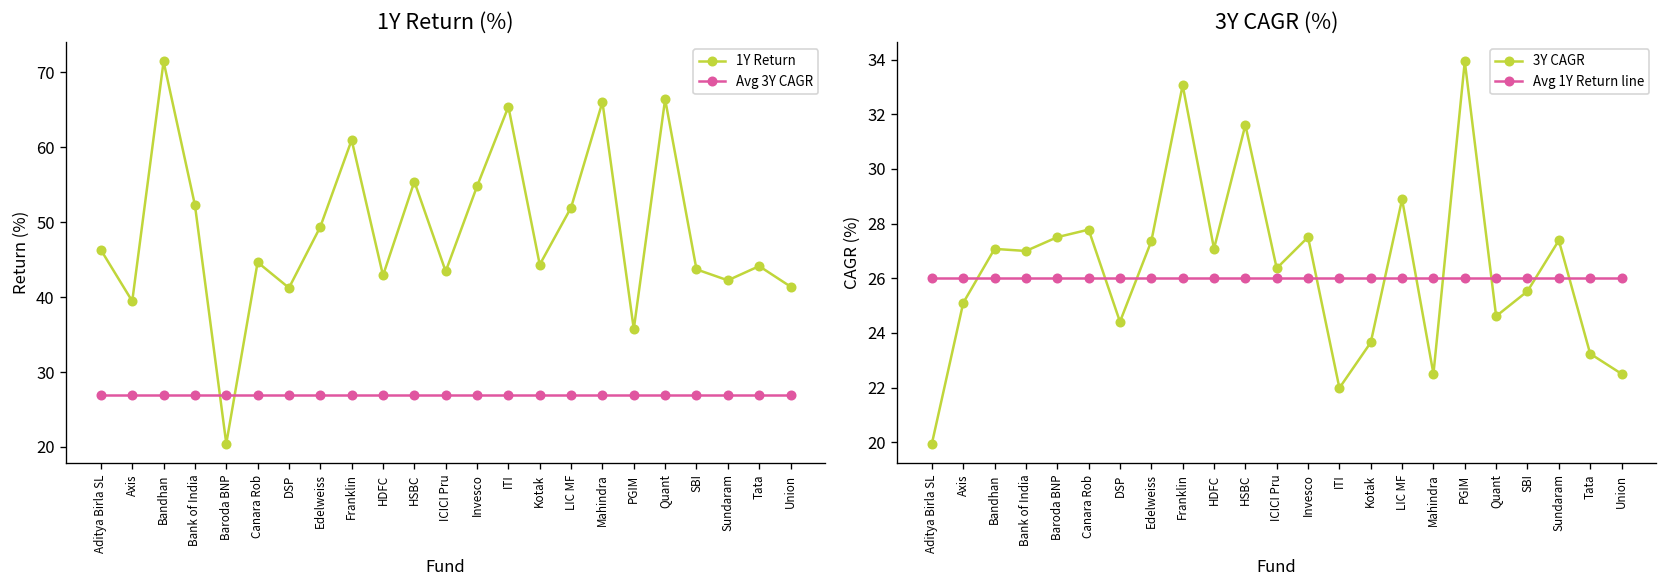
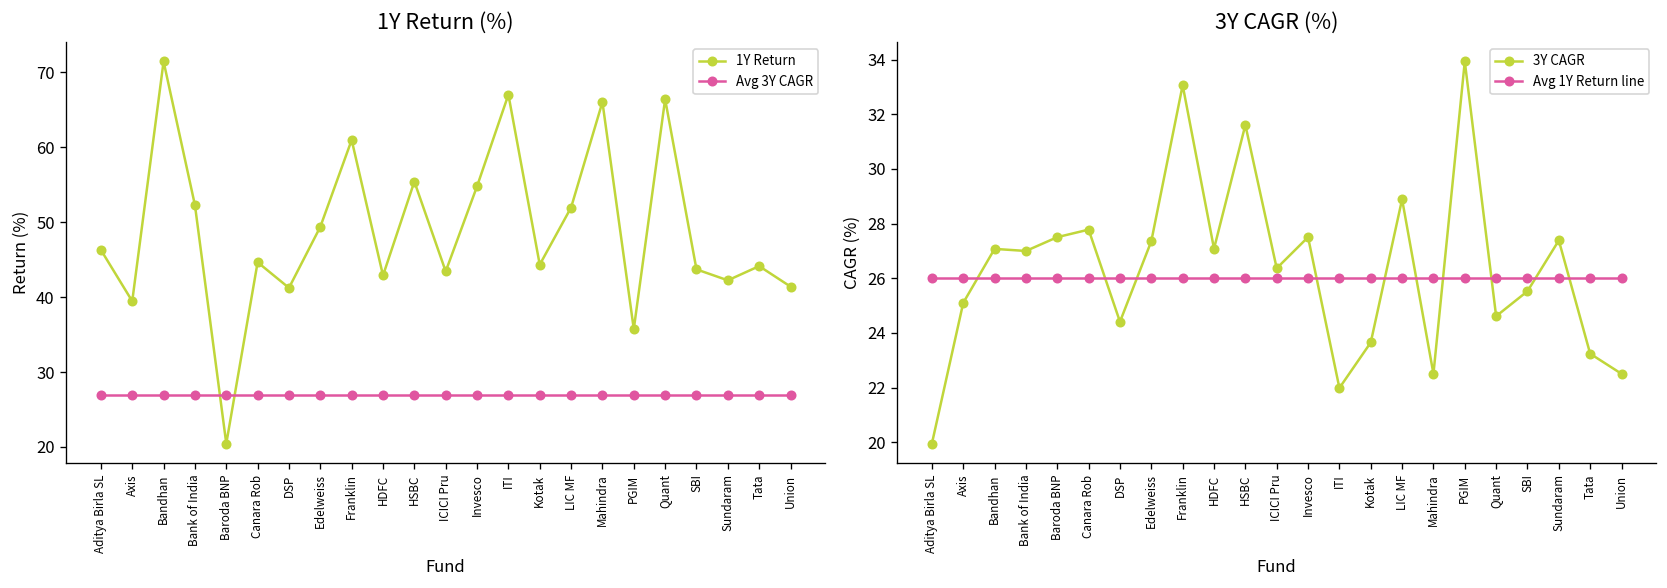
1Y Return (%), 1Y Return, ITI: 65 -> 67
